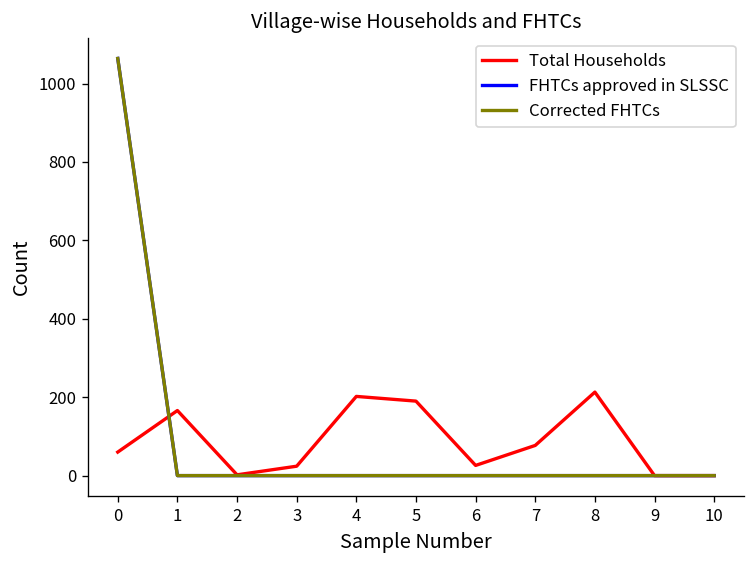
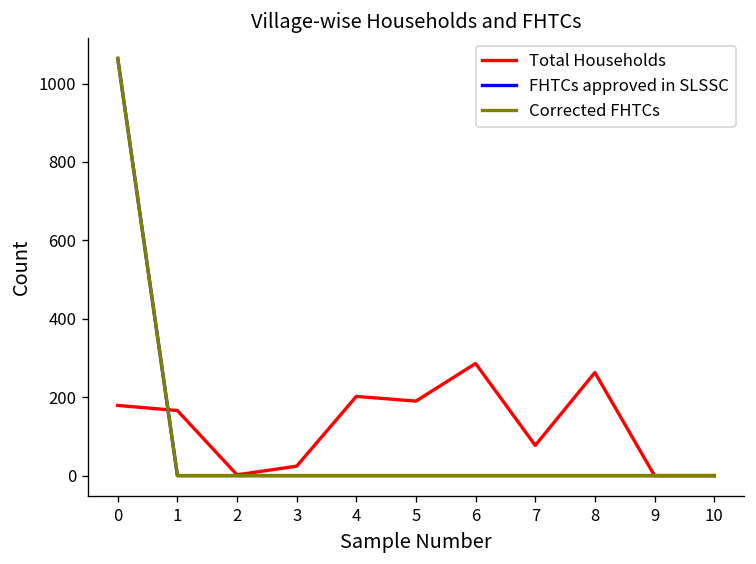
Total Households, 0: 60 -> 180
Total Households, 6: 30 -> 290
Total Households, 8: 210 -> 260
